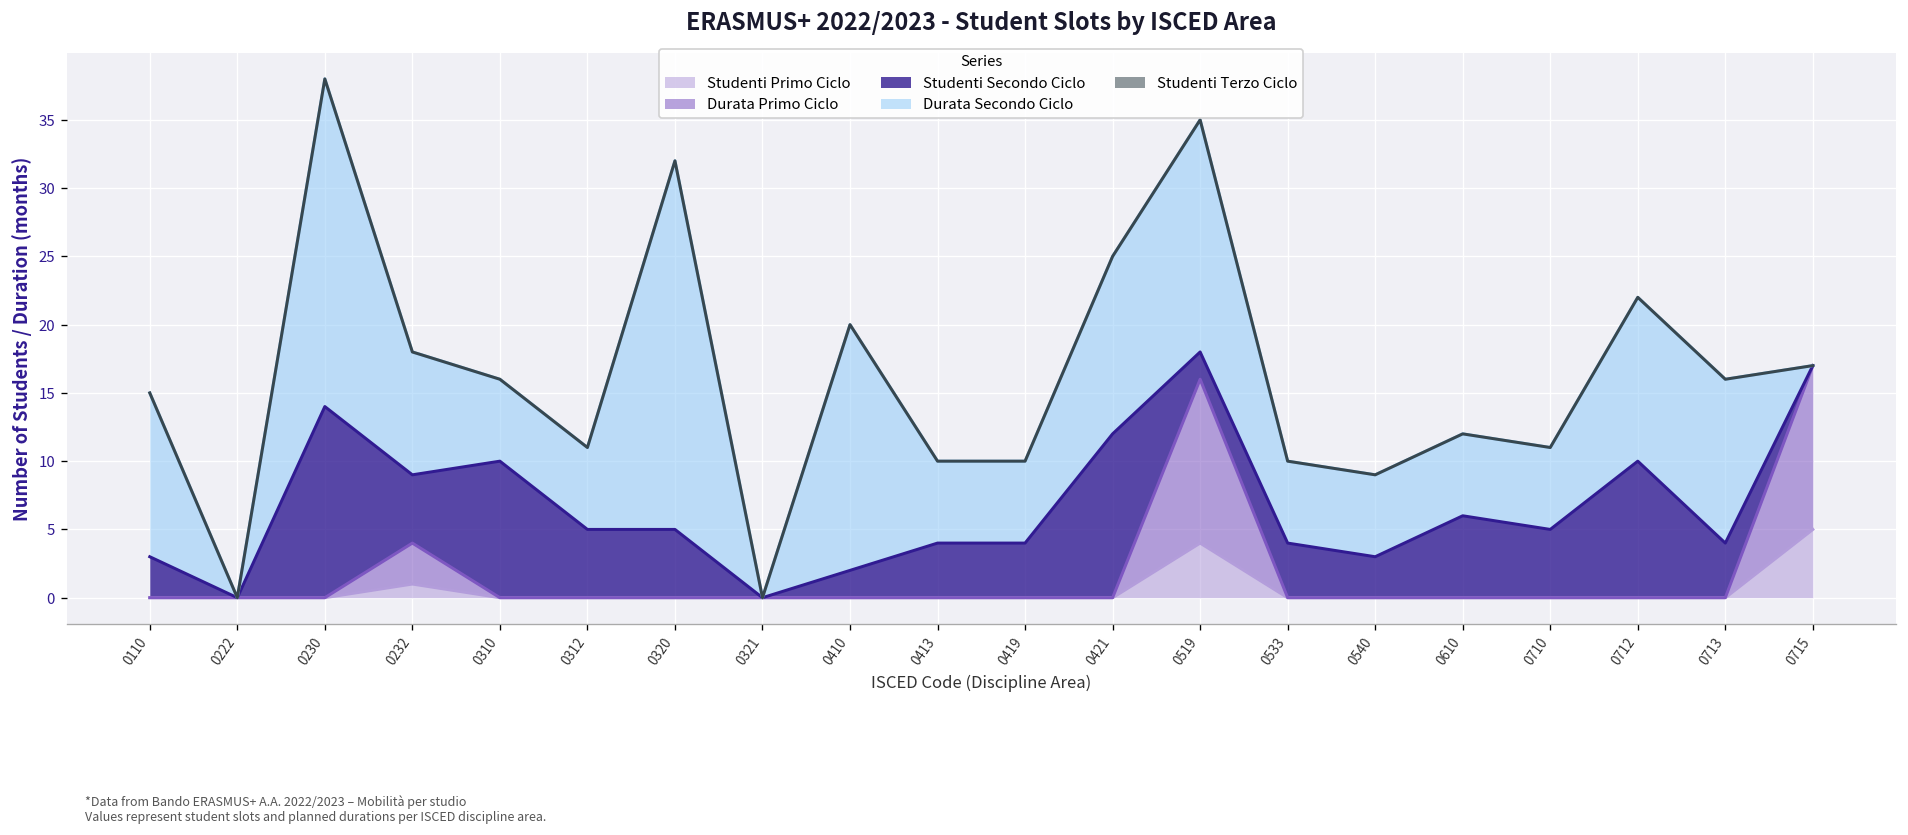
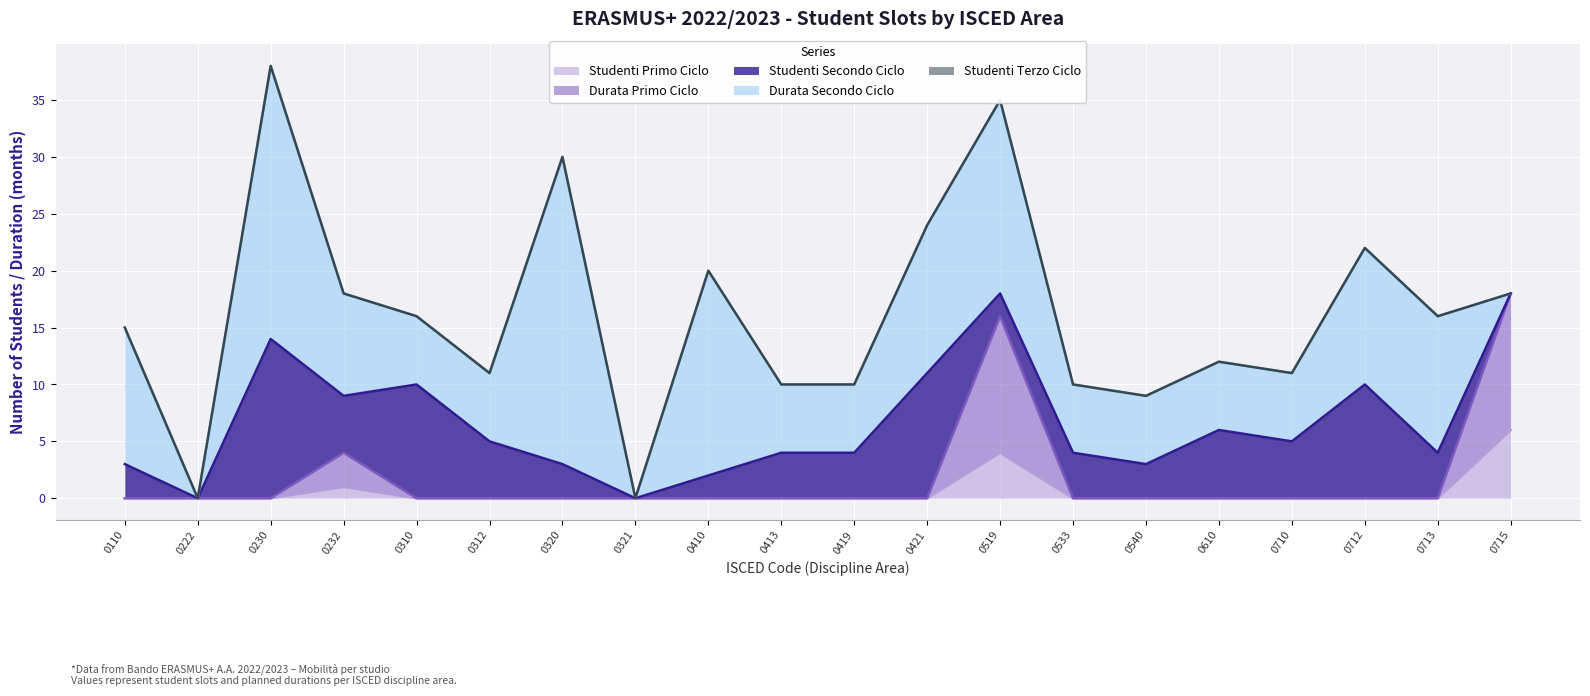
Studenti Secondo Ciclo, 0320: 5 -> 3
Studenti Secondo Ciclo, 0421: 12 -> 11
Studenti Primo Ciclo, 0715: 5 -> 6
